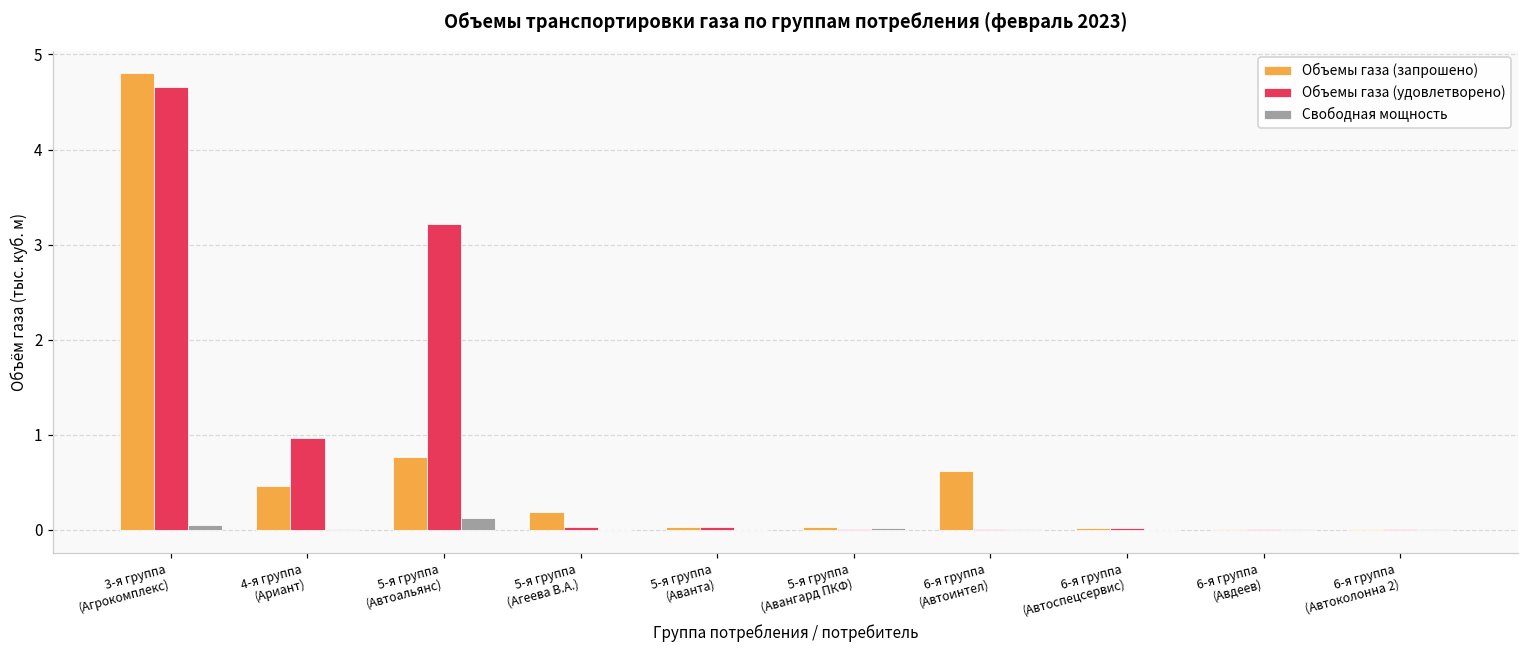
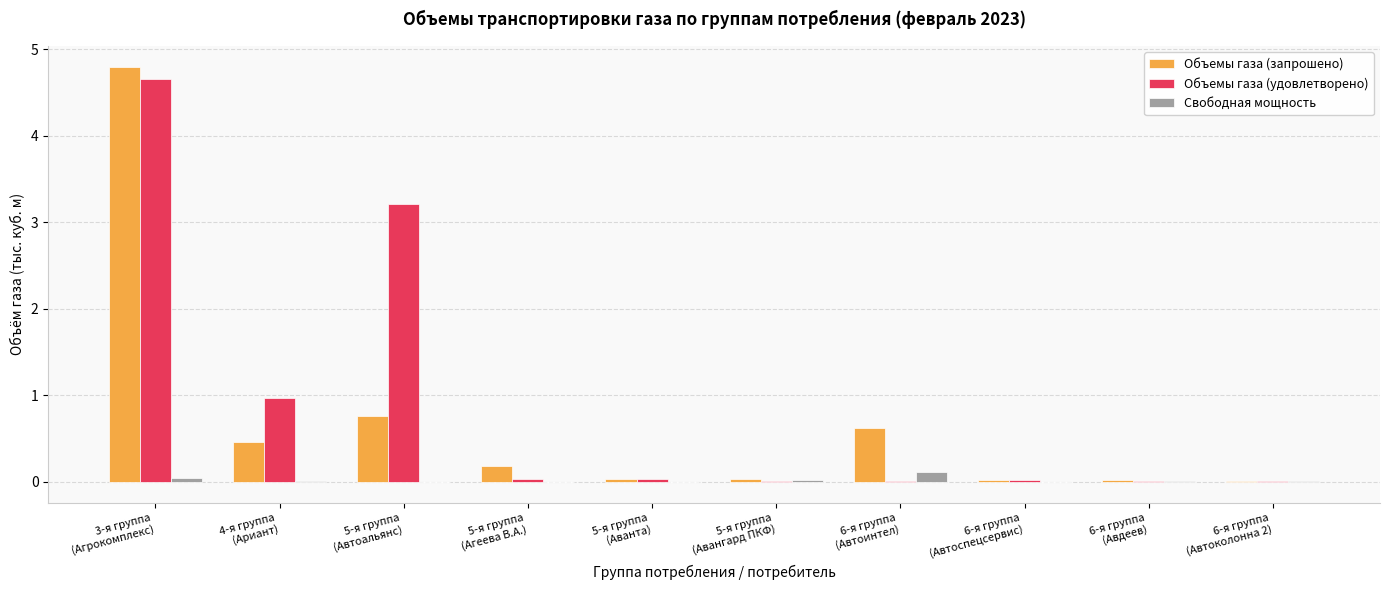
Свободная мощность, 5-я группа (Автоальянс): 0.1 -> 0.0
Свободная мощность, 6-я группа (Автоинтел): 0.0 -> 0.1
